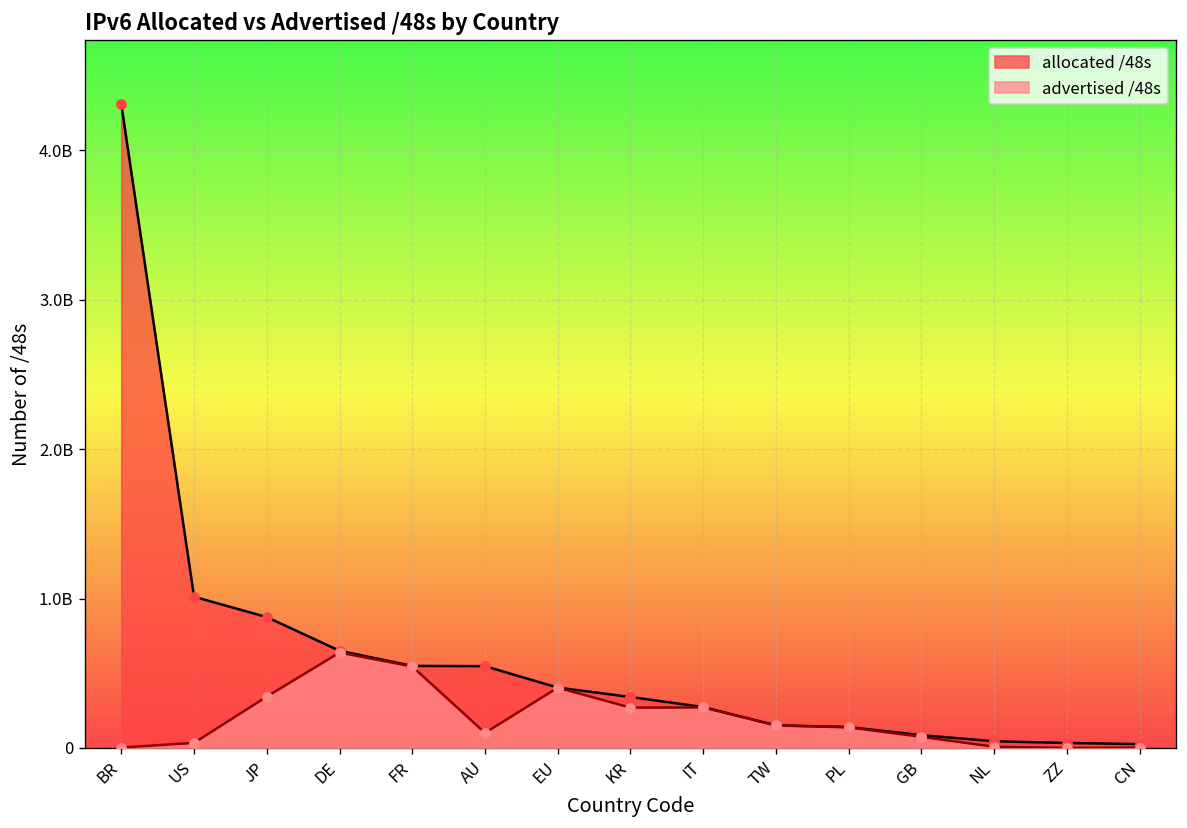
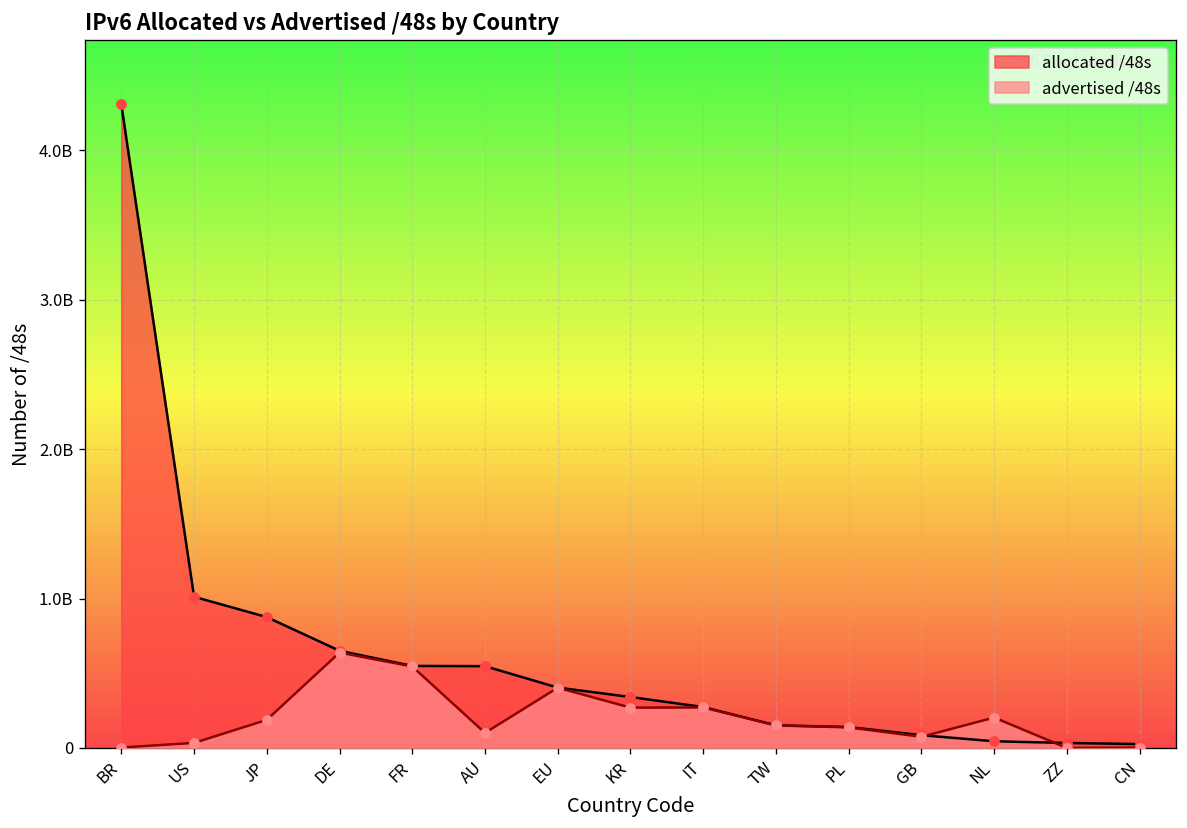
advertised /48s, JP: 340000000 -> 190000000
advertised /48s, NL: 10000000 -> 200000000
